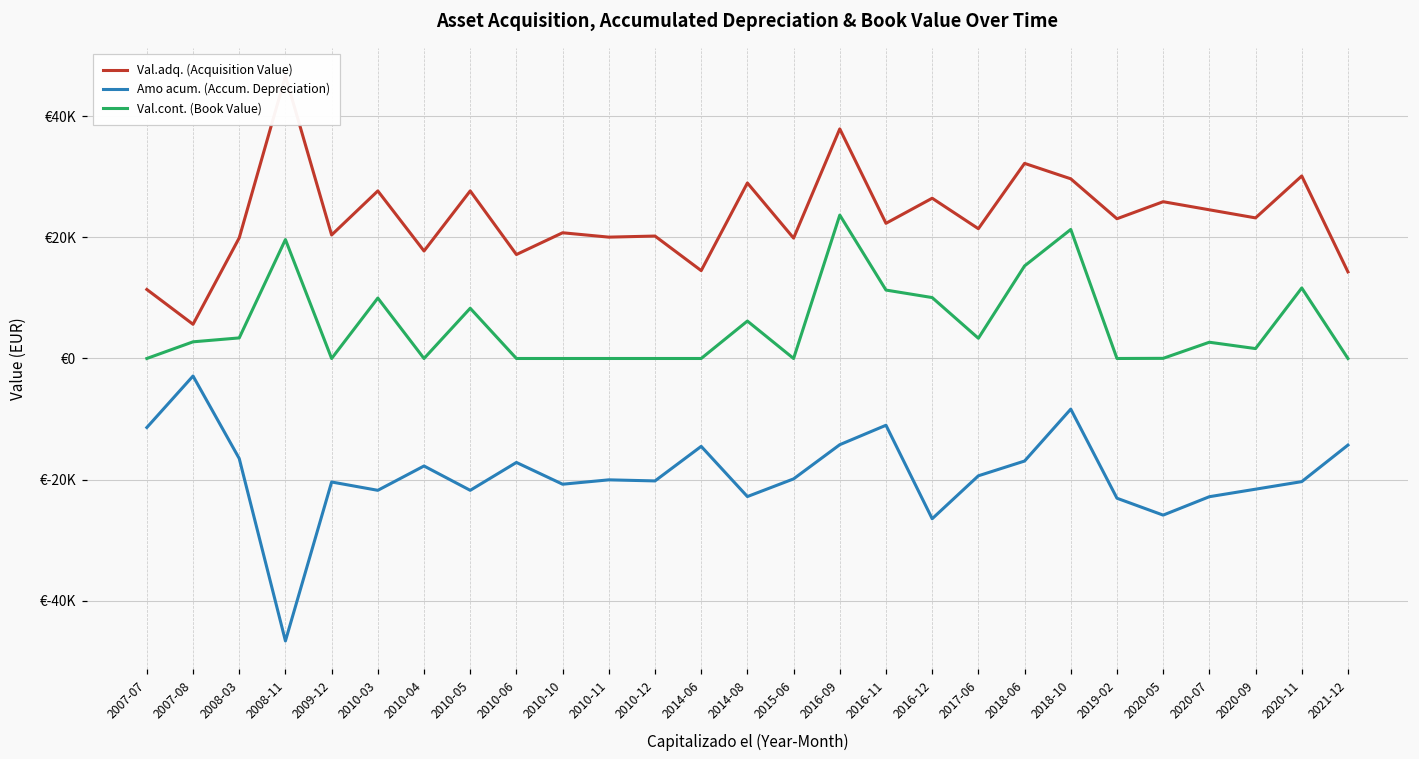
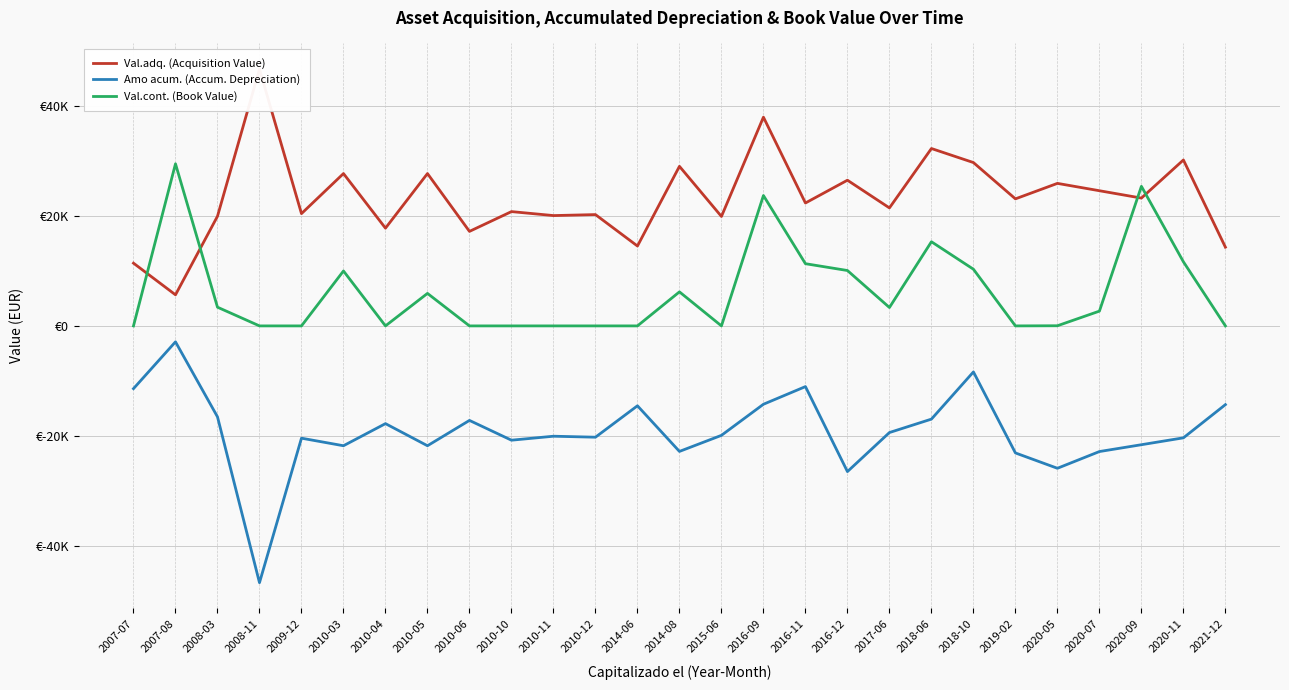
Val.cont. (Book Value), 2007-08: €3000 -> €29000
Val.cont. (Book Value), 2008-11: €20000 -> €0
Val.cont. (Book Value), 2010-05: €8000 -> €6000
Val.cont. (Book Value), 2018-10: €21000 -> €10000
Val.cont. (Book Value), 2020-09: €2000 -> €25000
